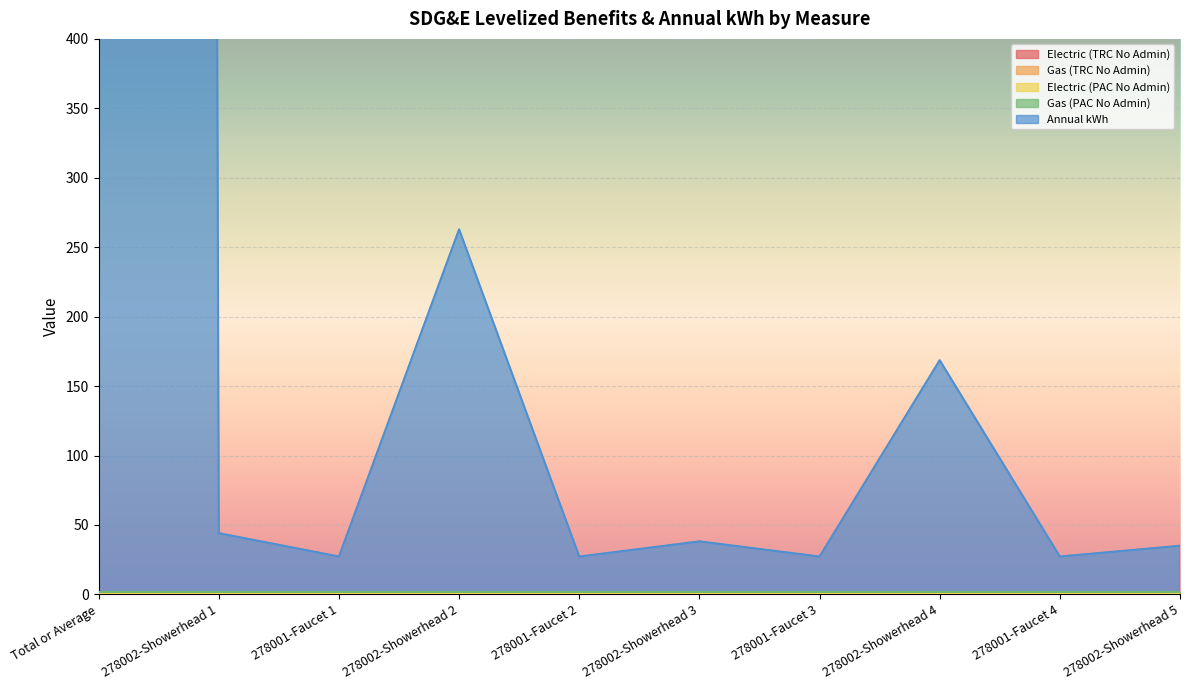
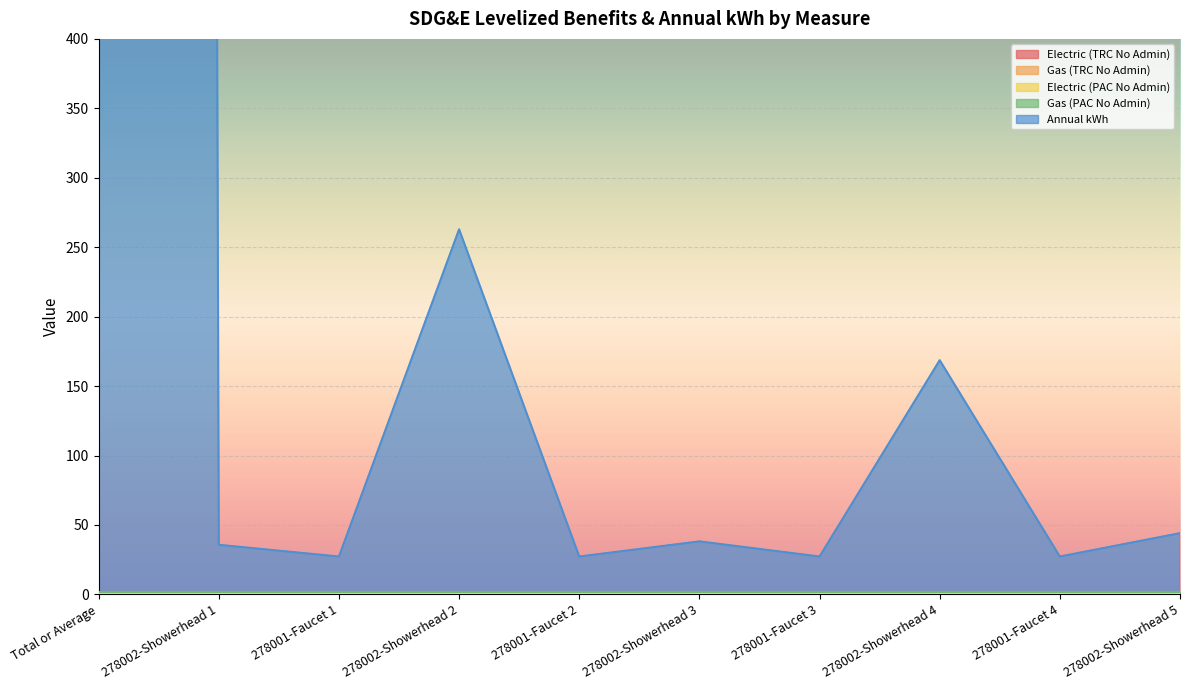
Annual kWh, 278002-Showerhead 1: 44 -> 36
Annual kWh, 278002-Showerhead 5: 35 -> 44
